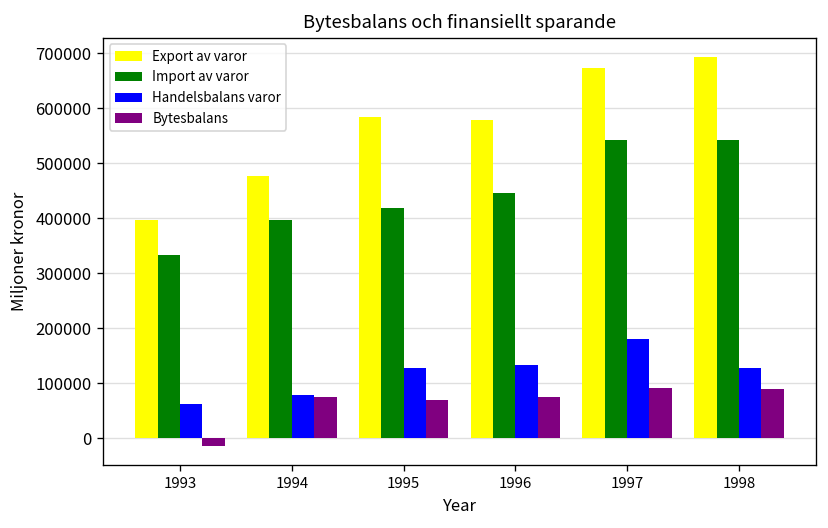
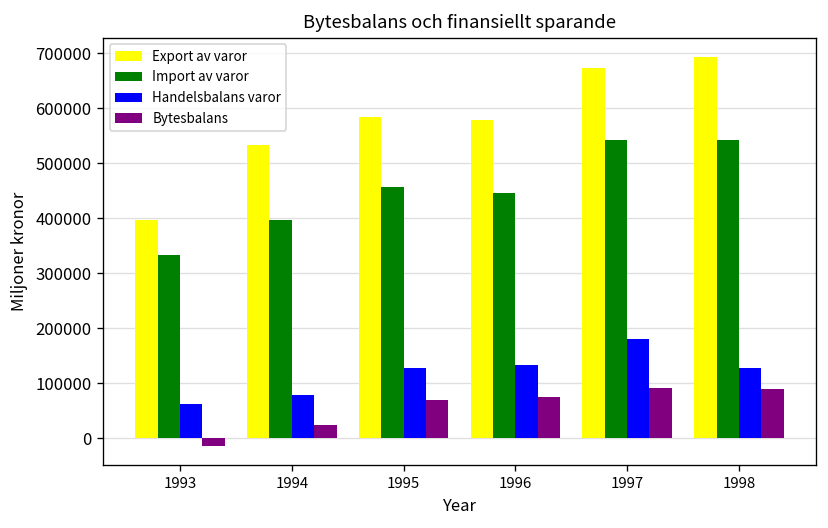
Export av varor, 1994: 480000 -> 530000
Bytesbalans, 1994: 80000 -> 20000
Import av varor, 1995: 420000 -> 460000
